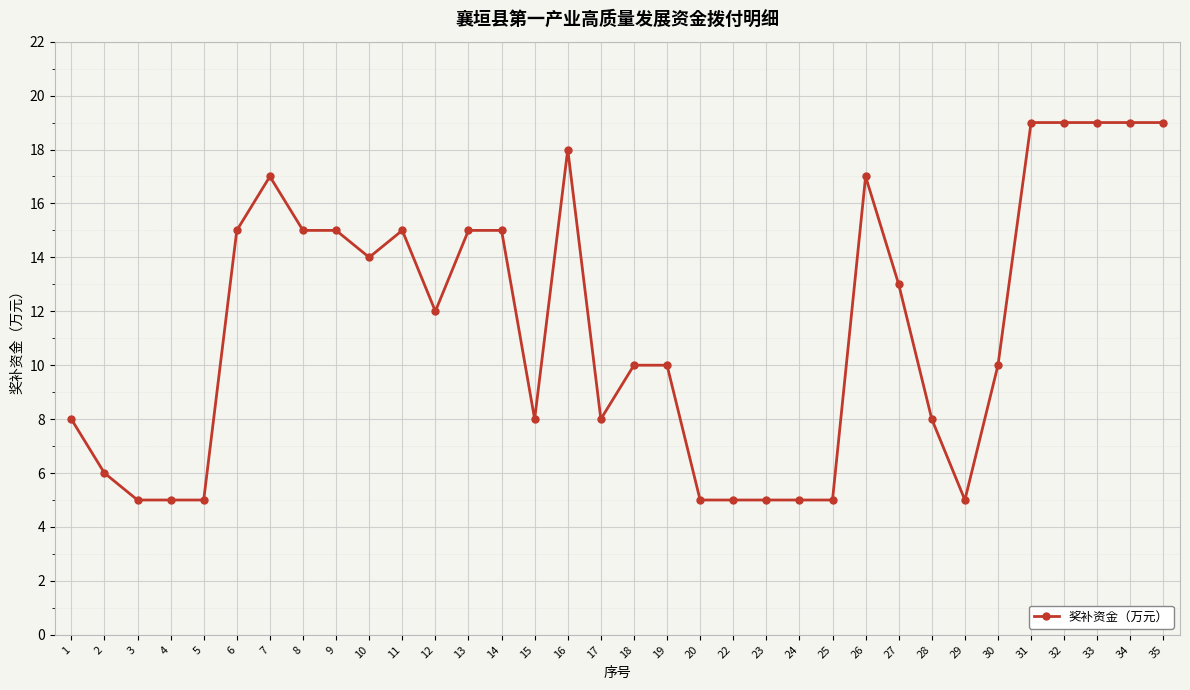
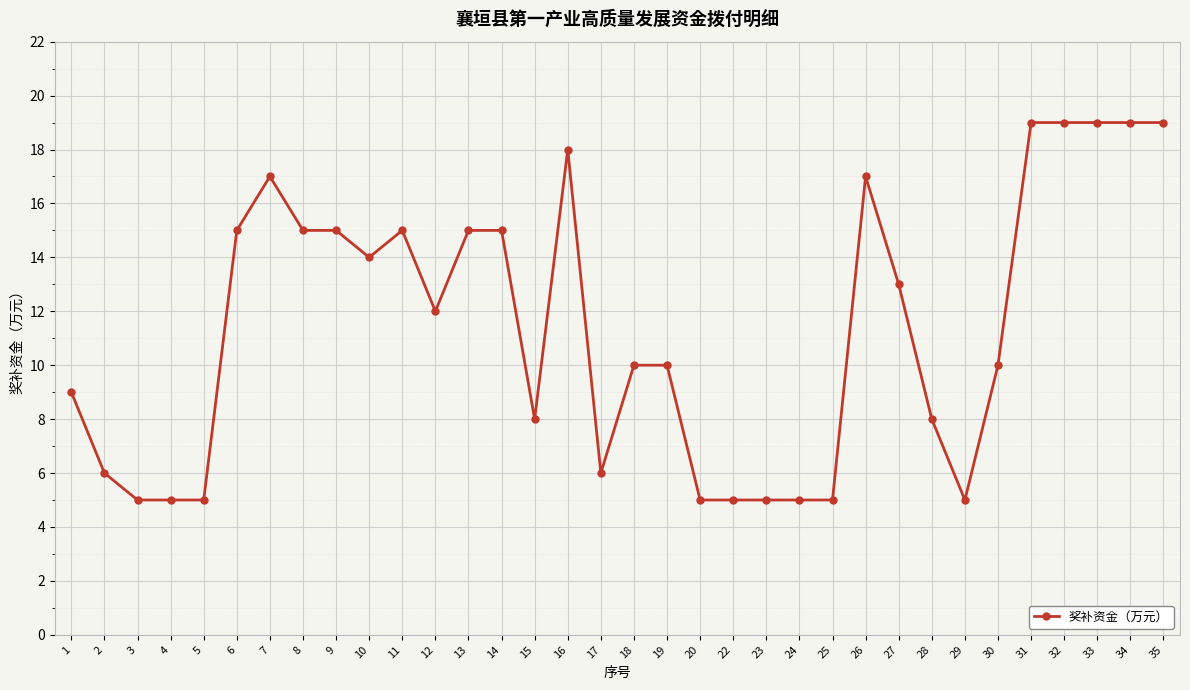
1: 8 -> 9
17: 8 -> 6
